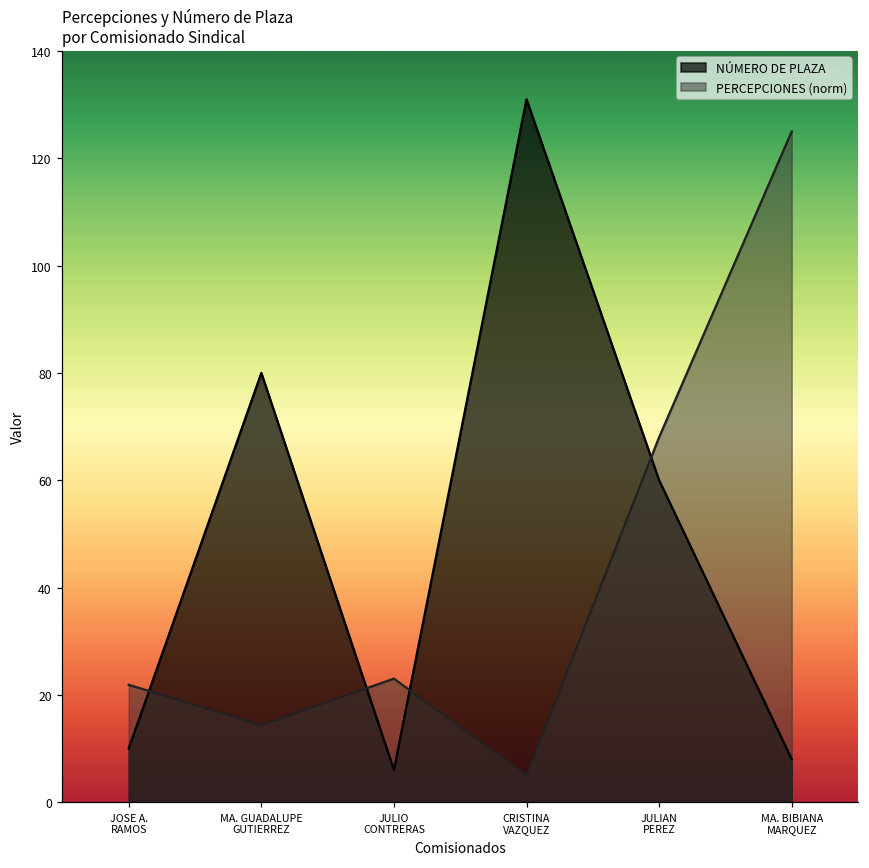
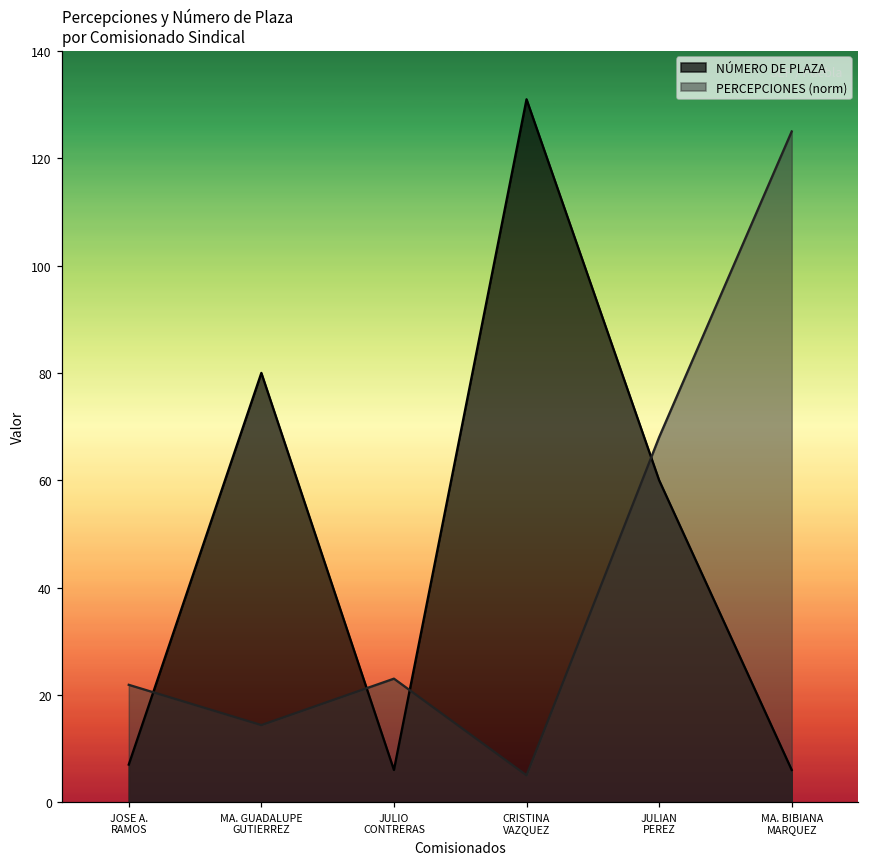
NÚMERO DE PLAZA, JOSE A. RAMOS: 10 -> 7
NÚMERO DE PLAZA, MA. BIBIANA MARQUEZ: 8 -> 6
